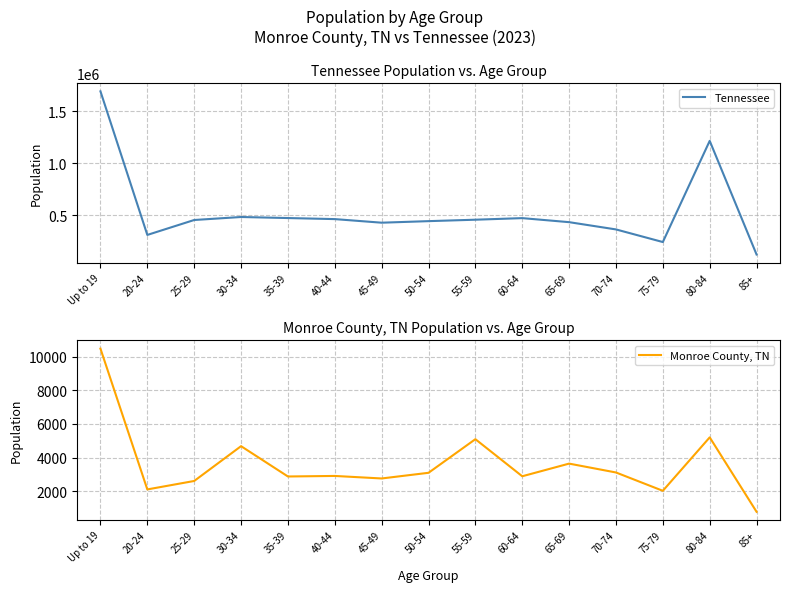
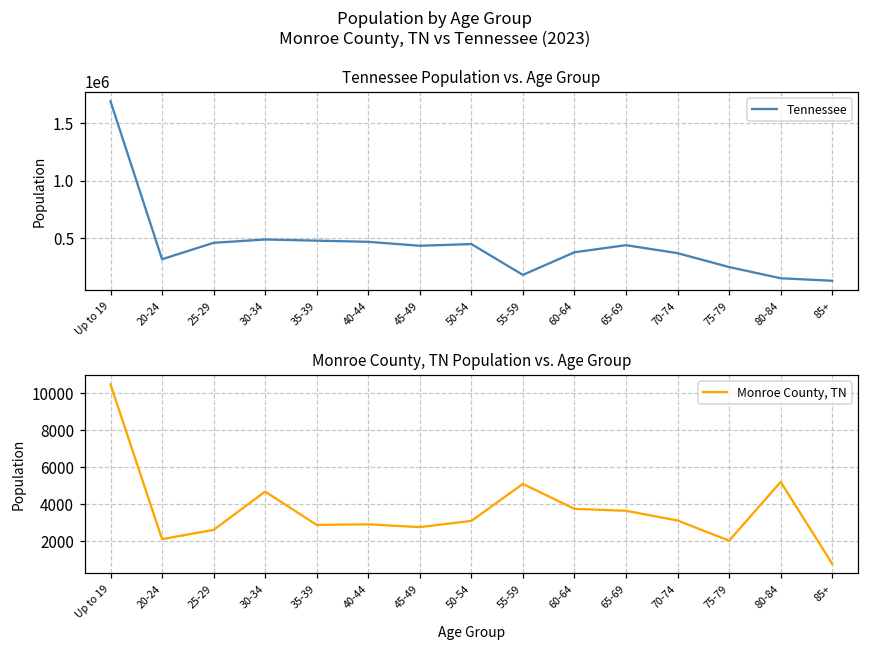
Tennessee Population vs. Age Group, 55-59: 460000 -> 180000
Tennessee Population vs. Age Group, 60-64: 470000 -> 370000
Tennessee Population vs. Age Group, 80-84: 1220000 -> 150000
Monroe County, TN Population vs. Age Group, 60-64: 2900 -> 3700
